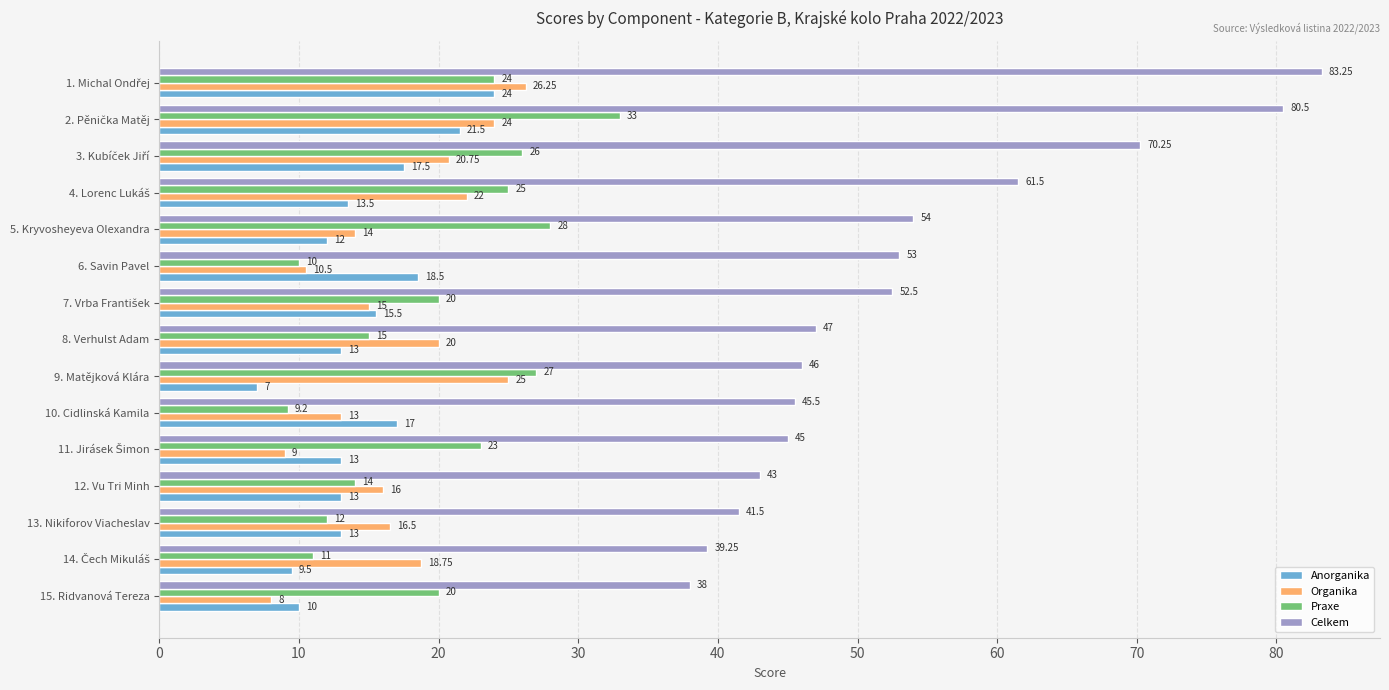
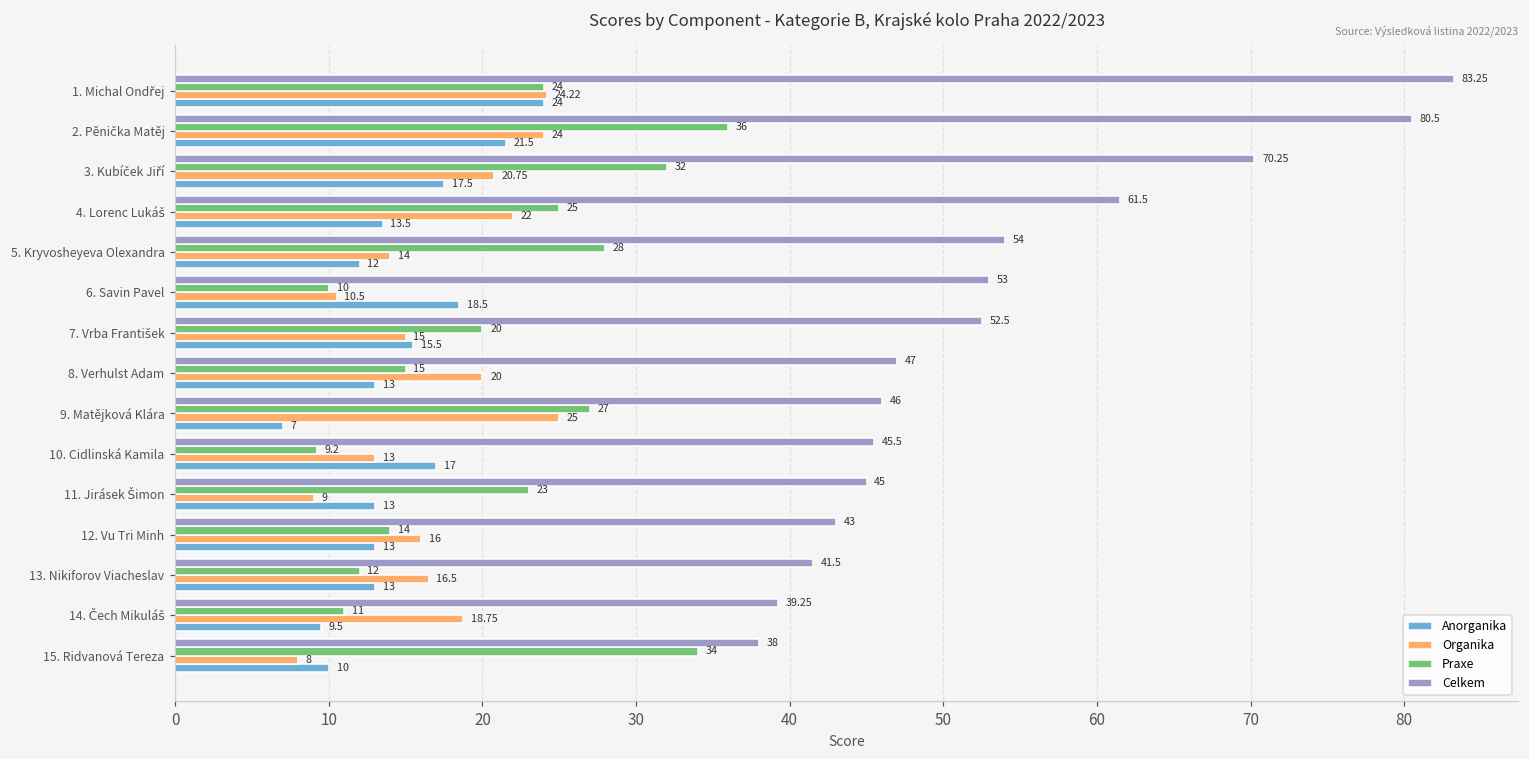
Organika, 1. Michal Ondřej: 26.25 -> 24.22
Praxe, 2. Pěnička Matěj: 33 -> 36
Praxe, 3. Kubíček Jiří: 26 -> 32
Praxe, 15. Ridvanová Tereza: 20 -> 34
